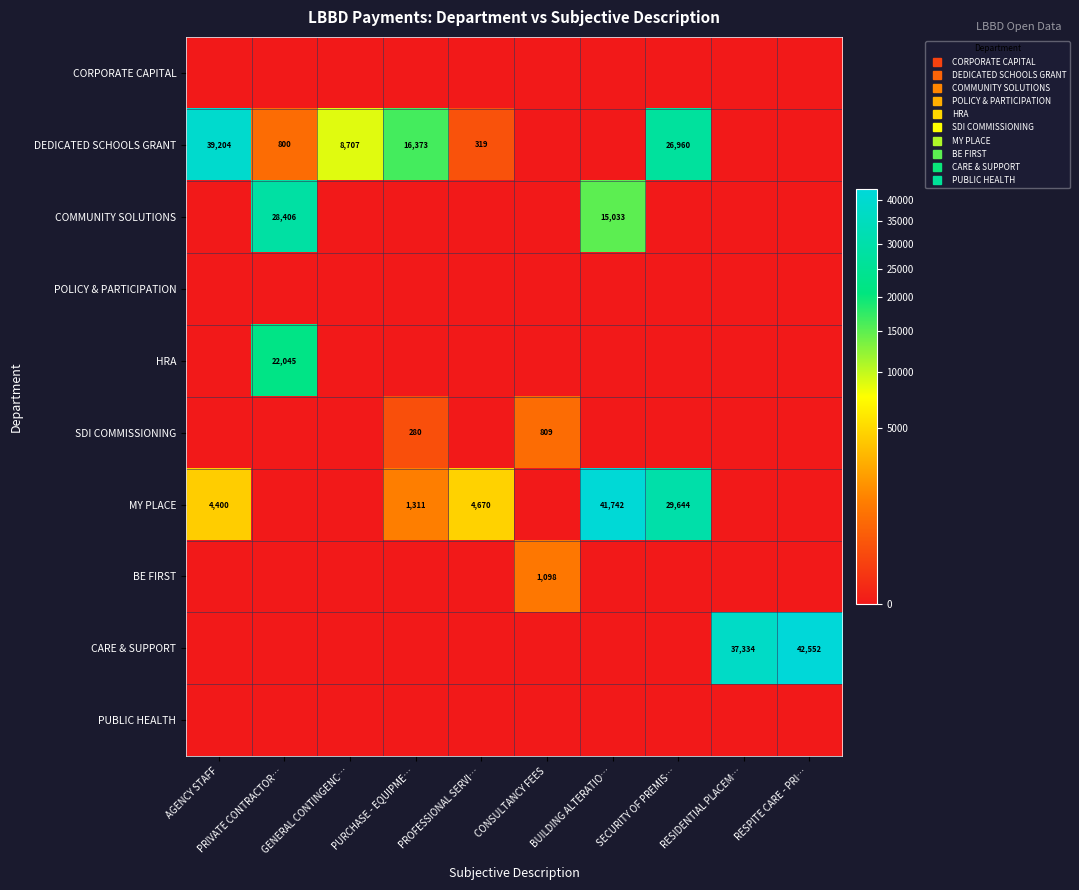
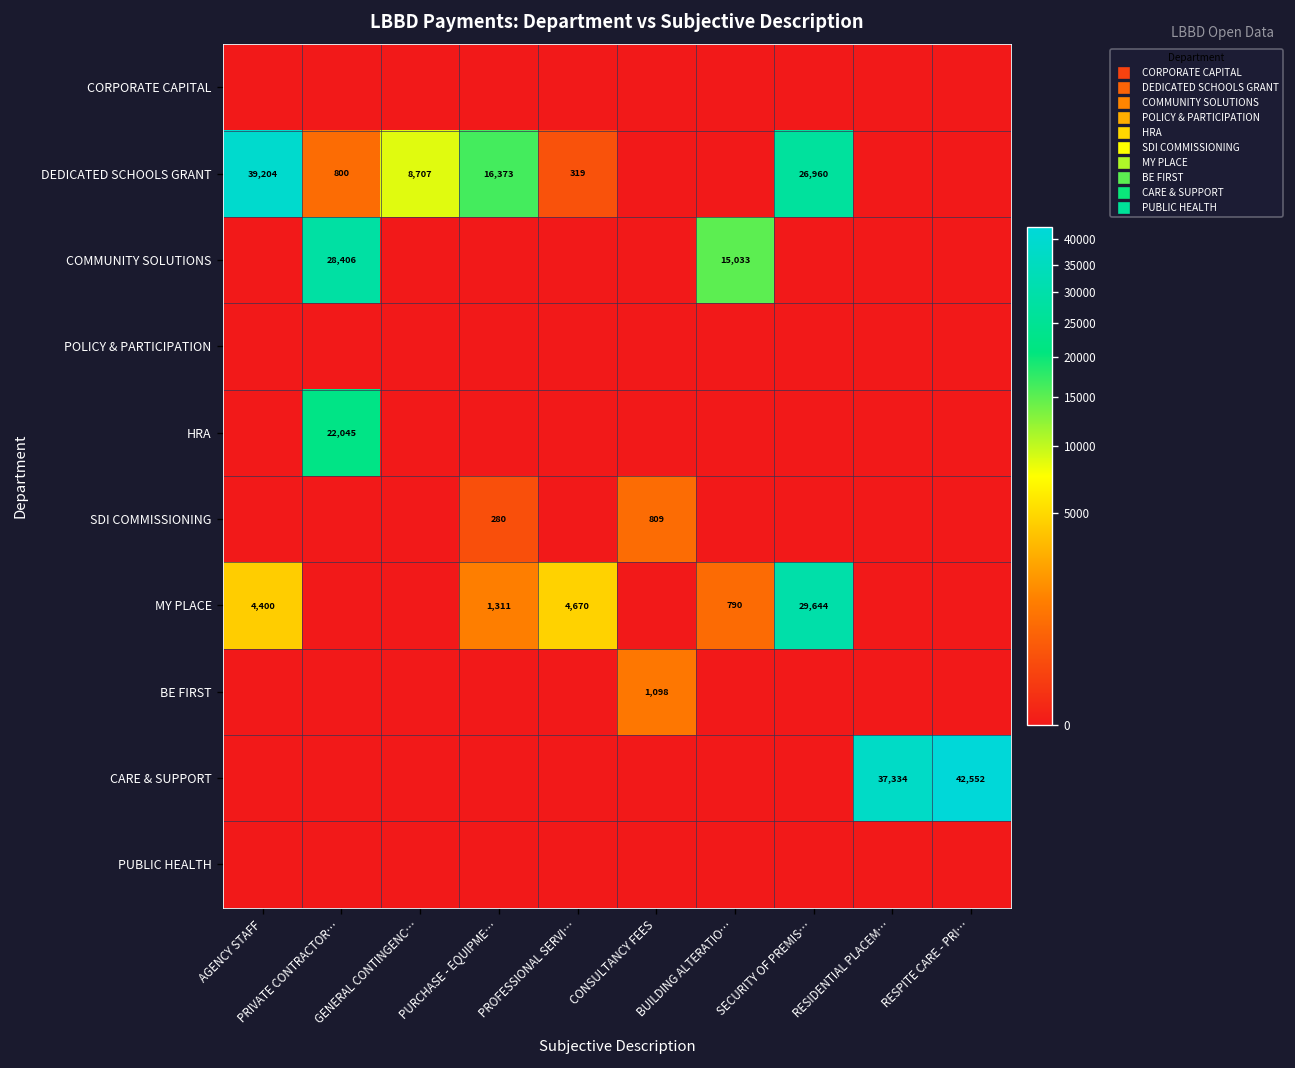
MY PLACE, BUILDING ALTERATIO…: 41,742 -> 790
